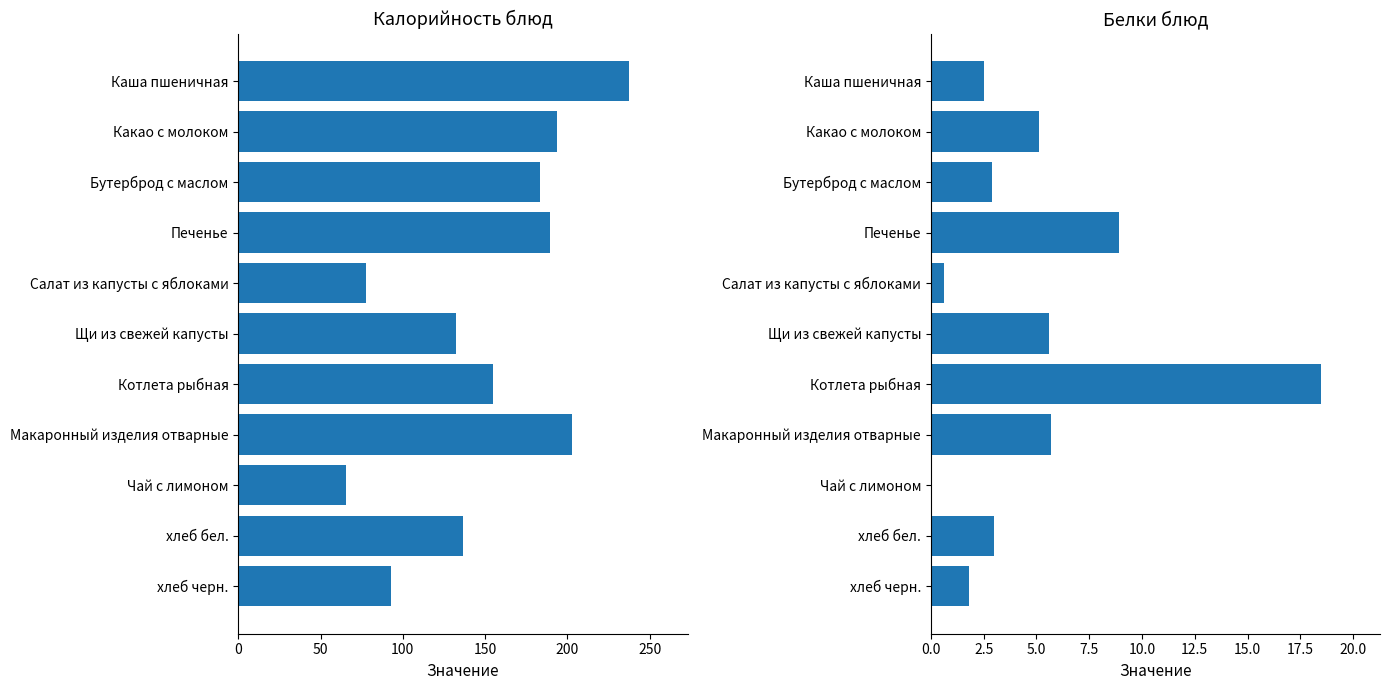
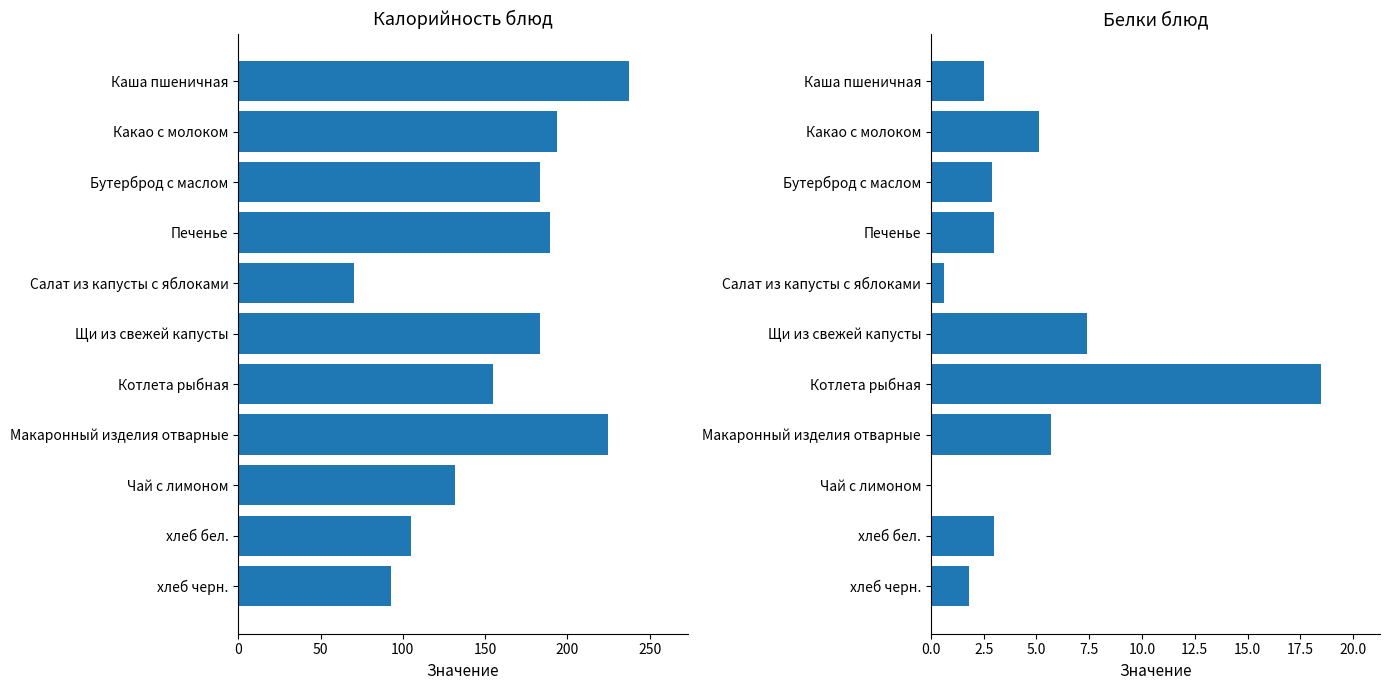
Калорийность блюд, Салат из капусты с яблоками: 77 -> 70
Калорийность блюд, Щи из свежей капусты: 133 -> 183
Калорийность блюд, Макаронный изделия отварные: 203 -> 225
Калорийность блюд, Чай с лимоном: 65 -> 132
Калорийность блюд, хлеб бел.: 137 -> 105
Белки блюд, Печенье: 8.9 -> 3.0
Белки блюд, Щи из свежей капусты: 5.6 -> 7.4
